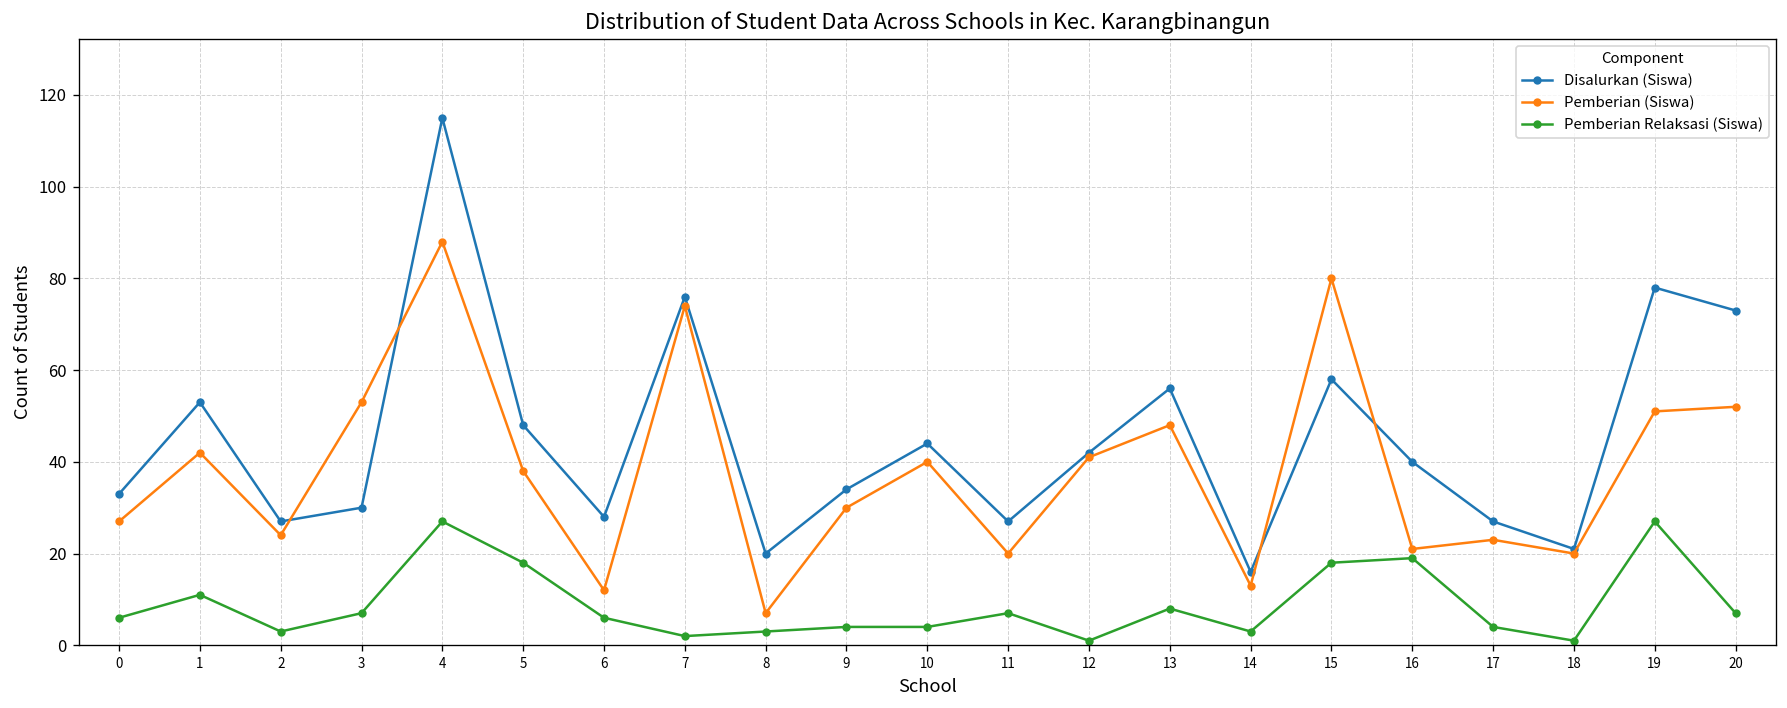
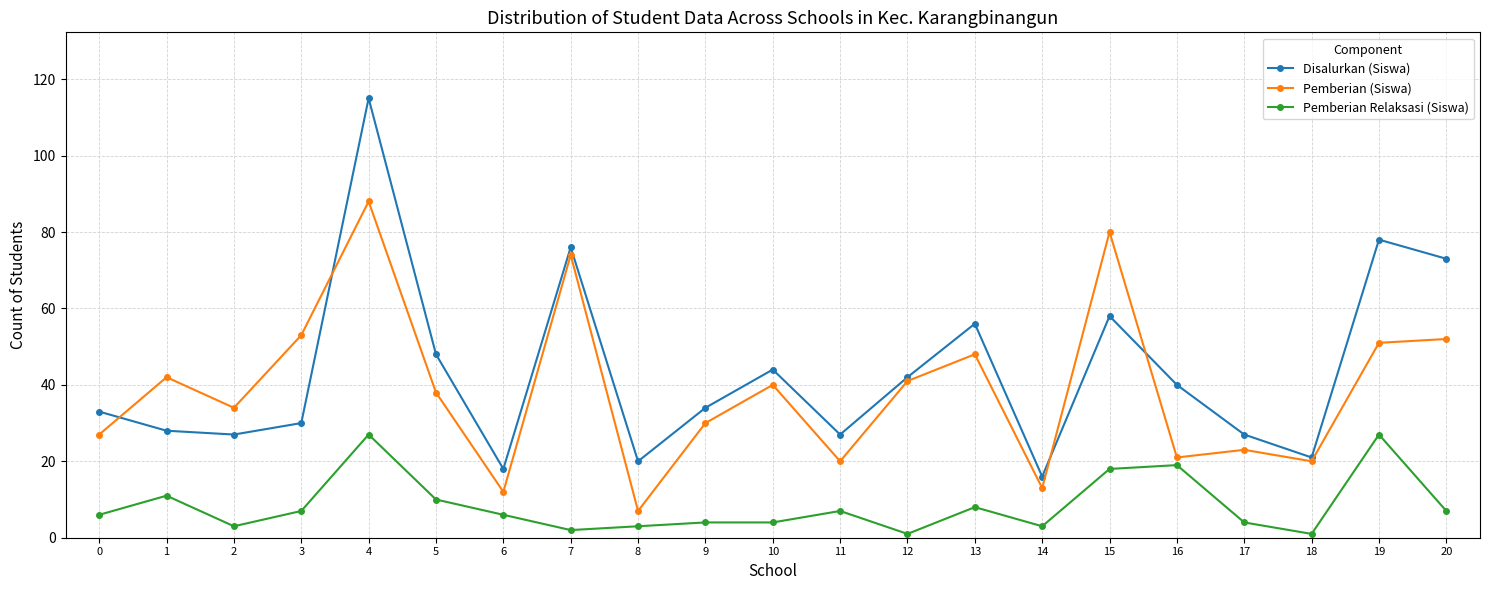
Disalurkan (Siswa), 1: 53 -> 28
Pemberian (Siswa), 2: 24 -> 34
Pemberian Relaksasi (Siswa), 5: 18 -> 10
Disalurkan (Siswa), 6: 28 -> 18
